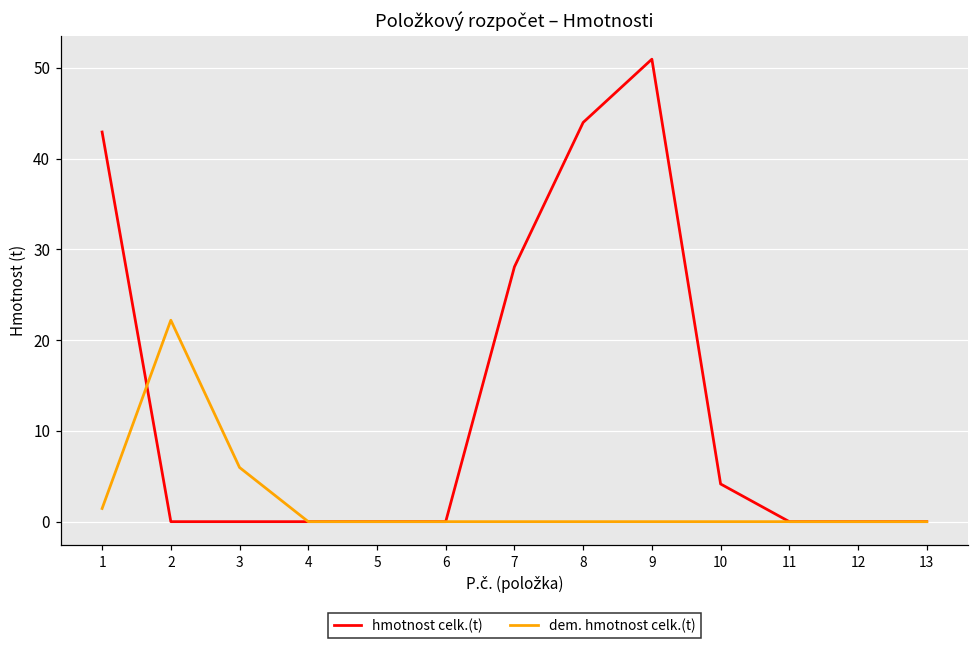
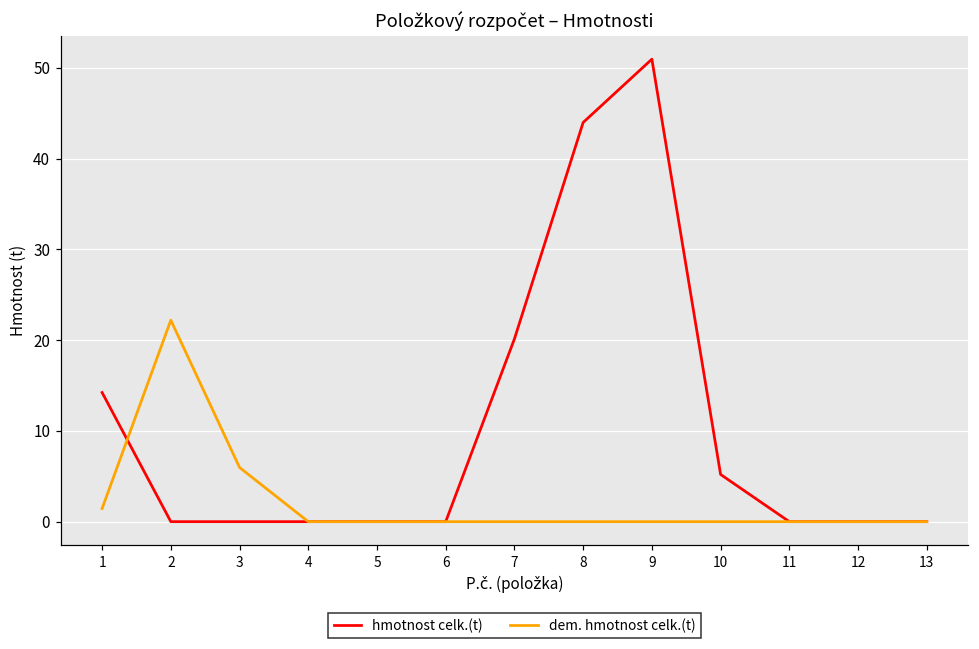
hmotnost celk.(t), 1: 43 -> 14
hmotnost celk.(t), 7: 28 -> 20
hmotnost celk.(t), 10: 4 -> 5
